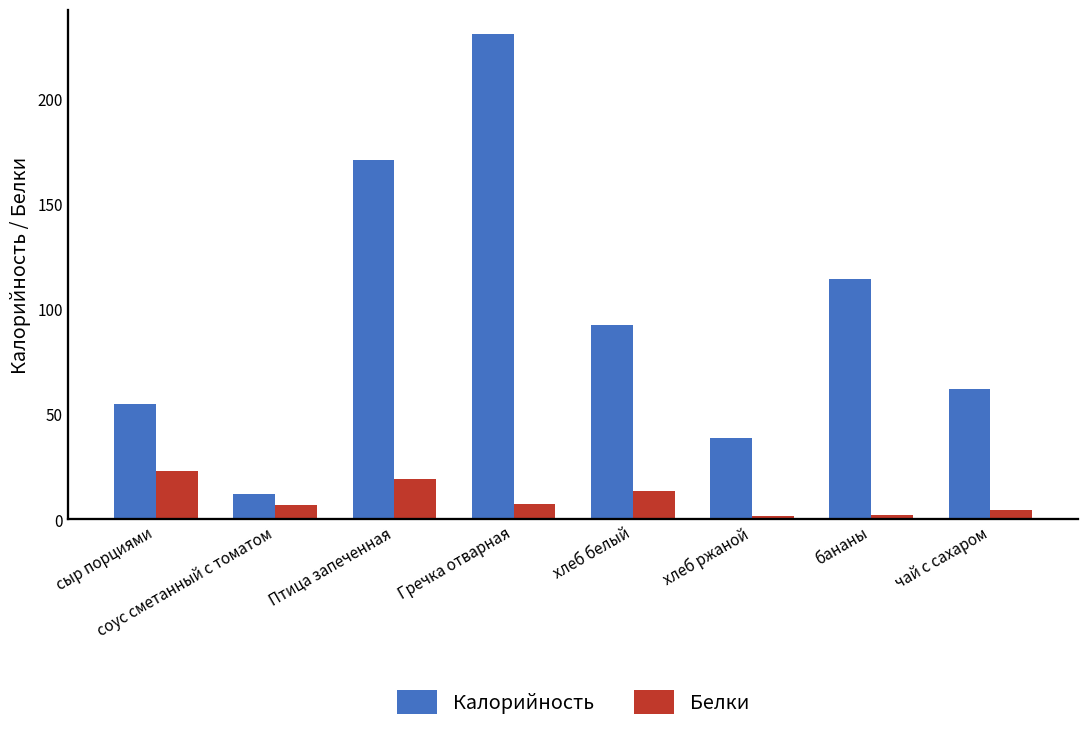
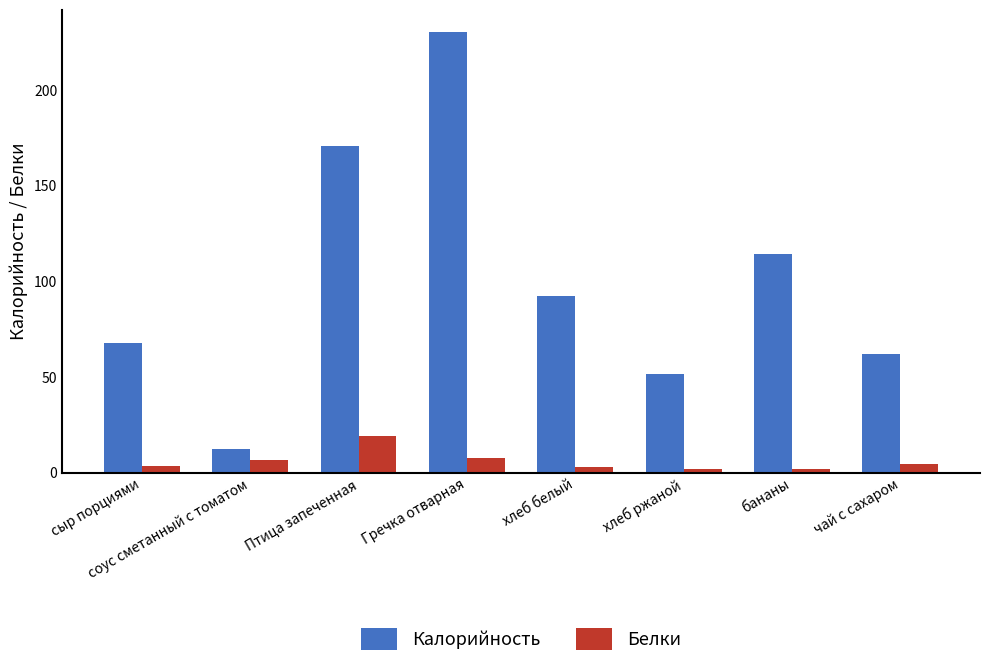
Калорийность, сыр порциями: 55 -> 68
Белки, сыр порциями: 23 -> 3
Белки, хлеб белый: 14 -> 3
Калорийность, хлеб ржаной: 39 -> 52
